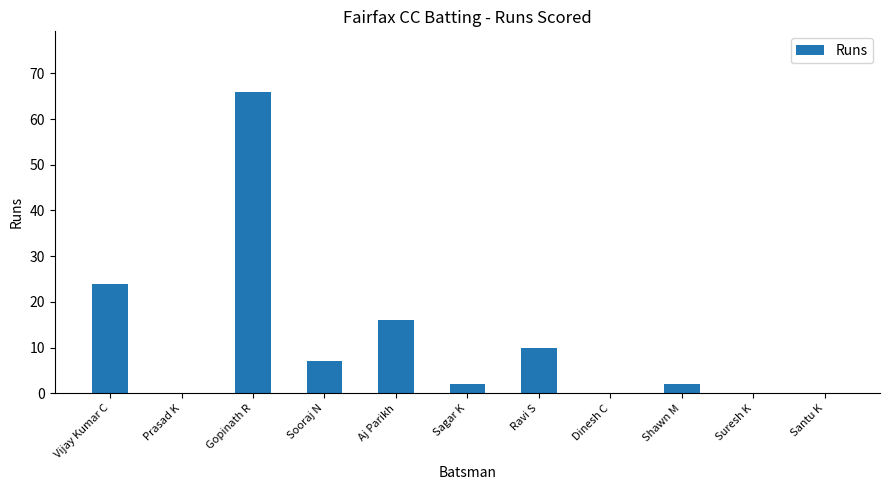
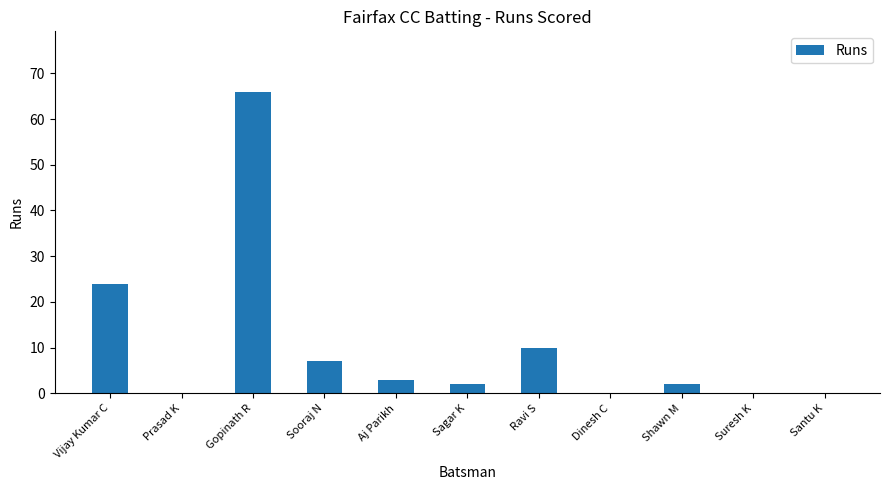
Aj Parikh: 16 -> 3
